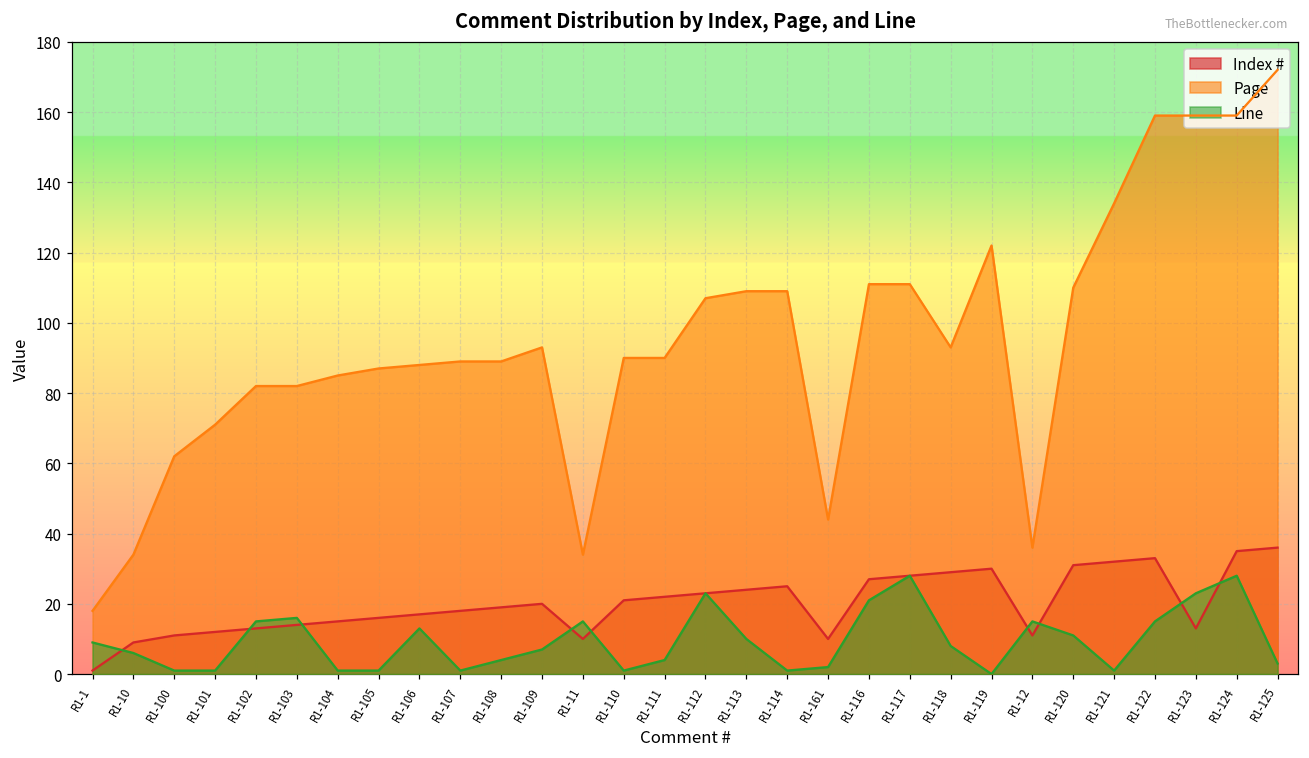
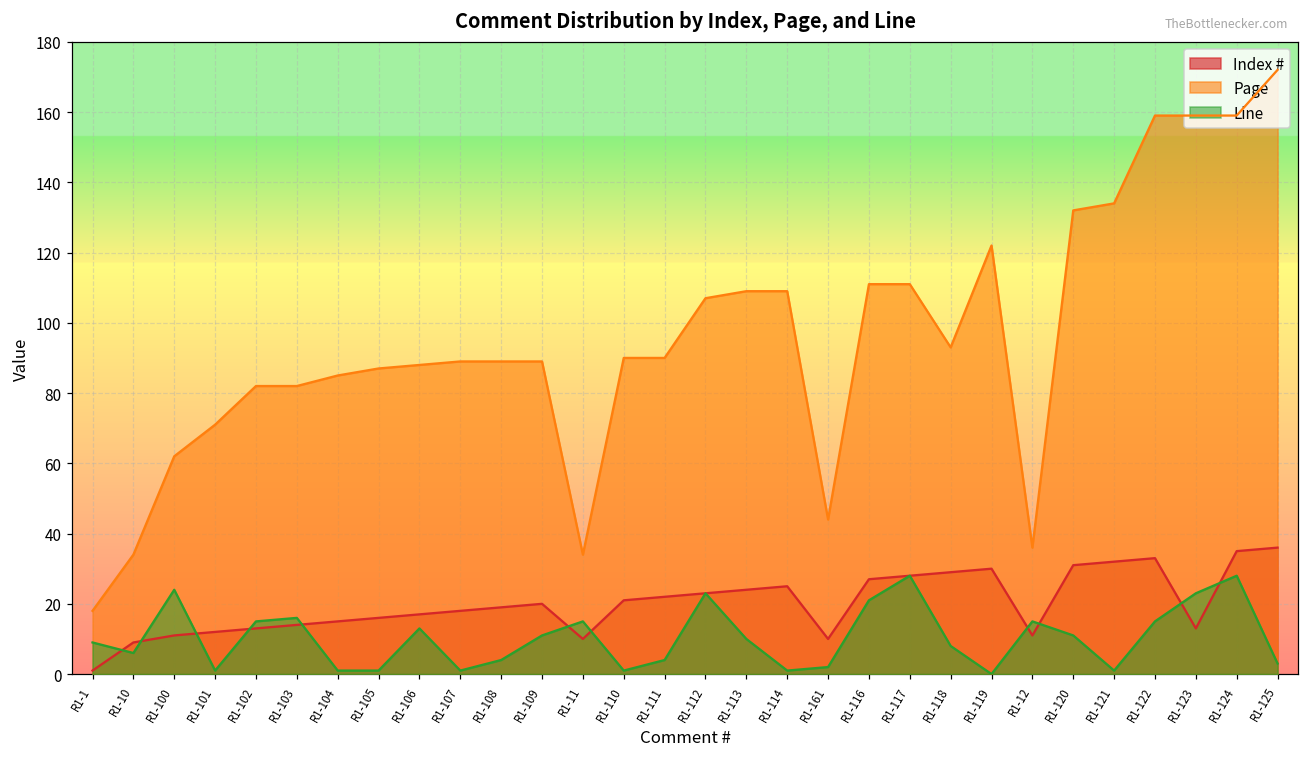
Line, R1-100: 1 -> 24
Page, R1-109: 93 -> 89
Line, R1-109: 7 -> 11
Page, R1-120: 110 -> 132
